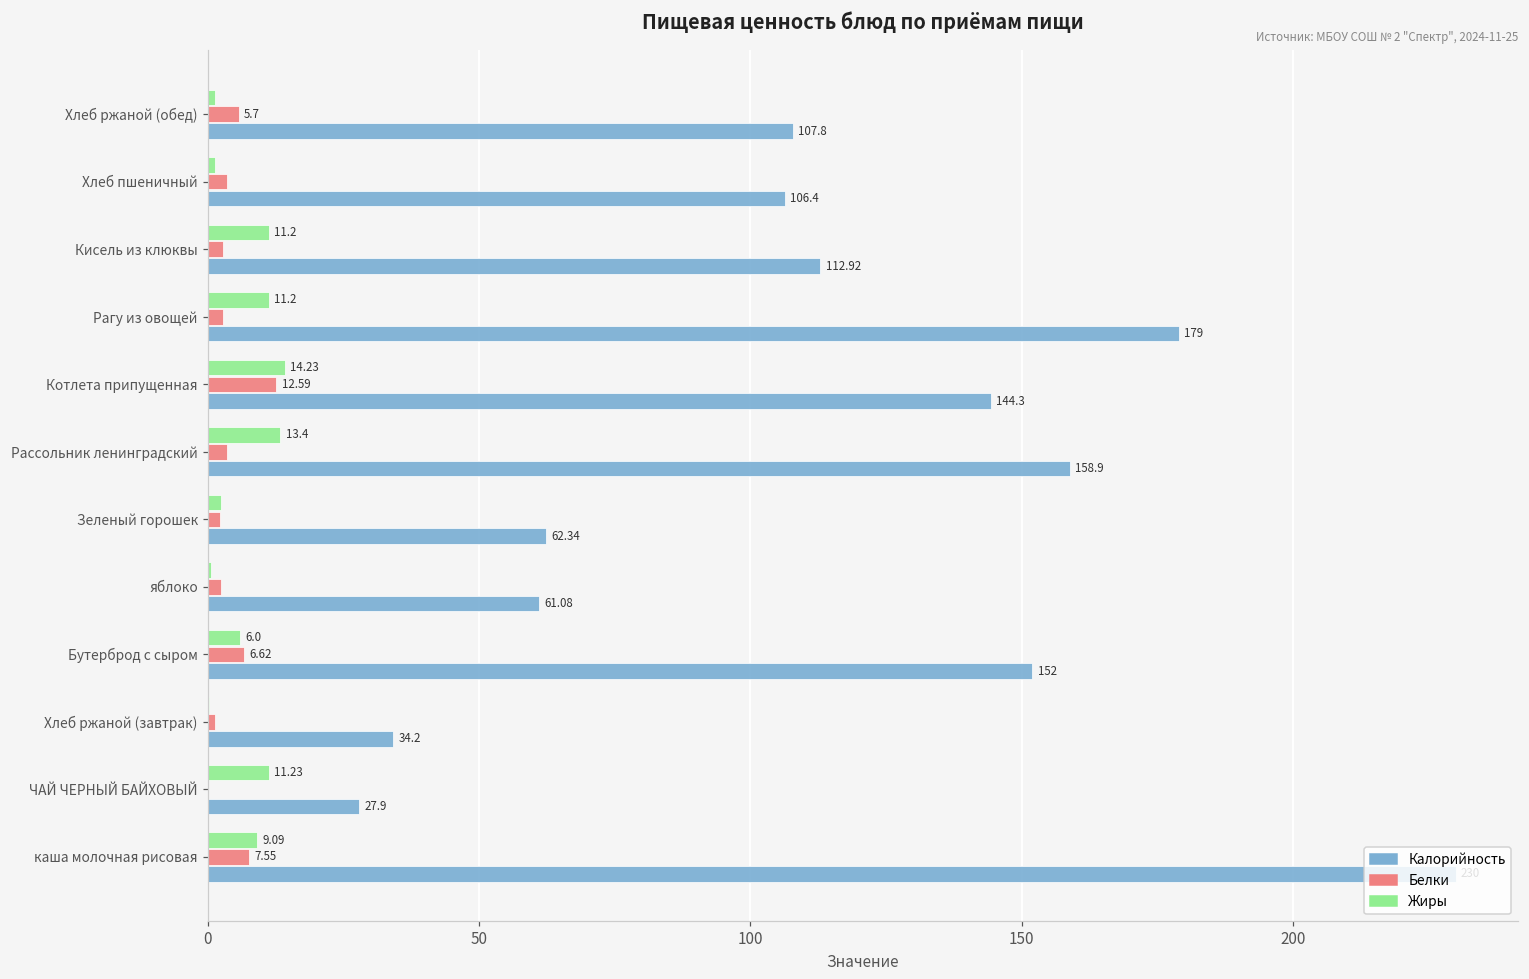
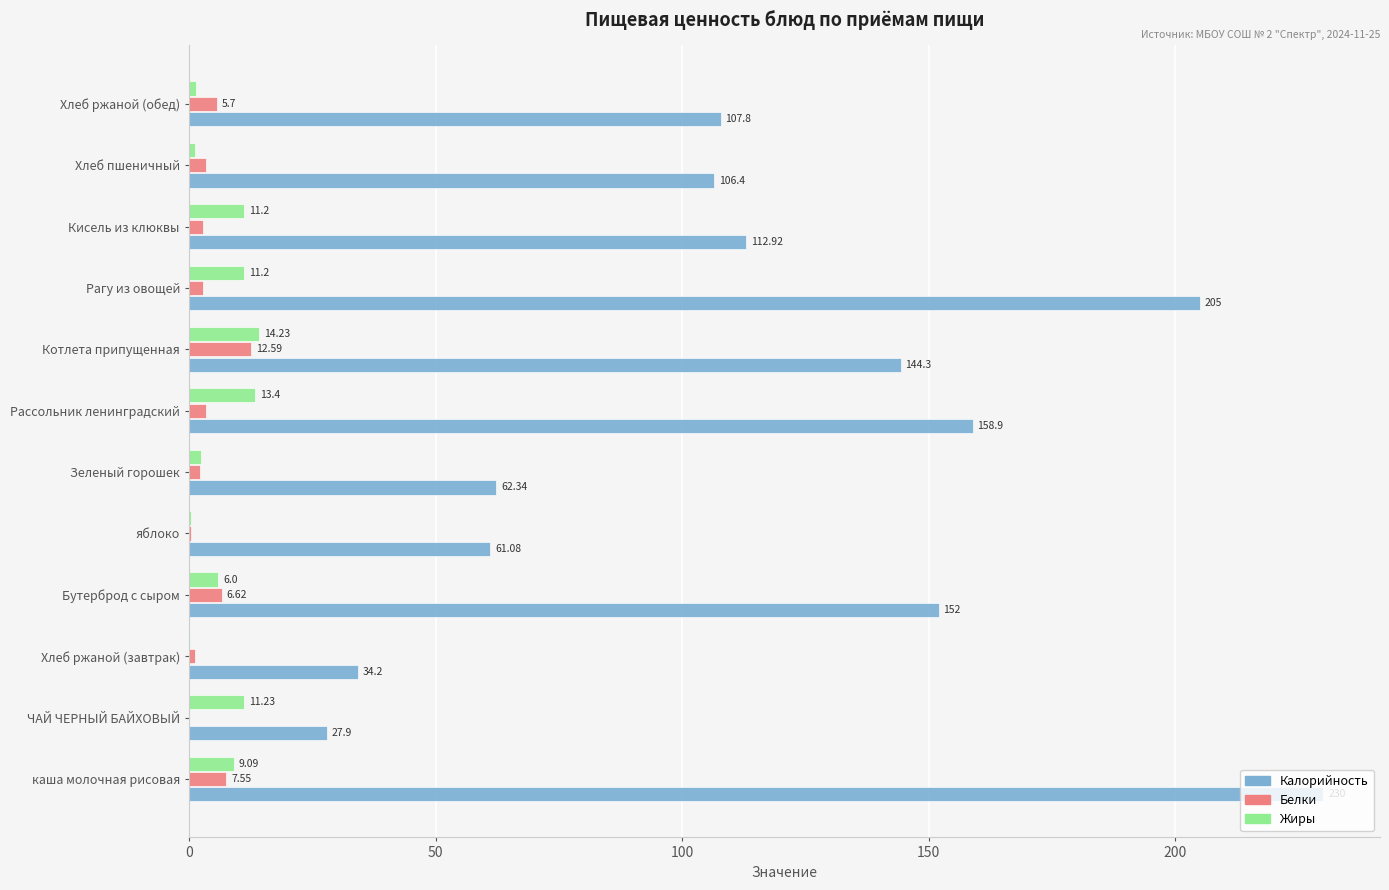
Калорийность, Рагу из овощей: 179 -> 205
Белки, яблоко: 2 -> 1
